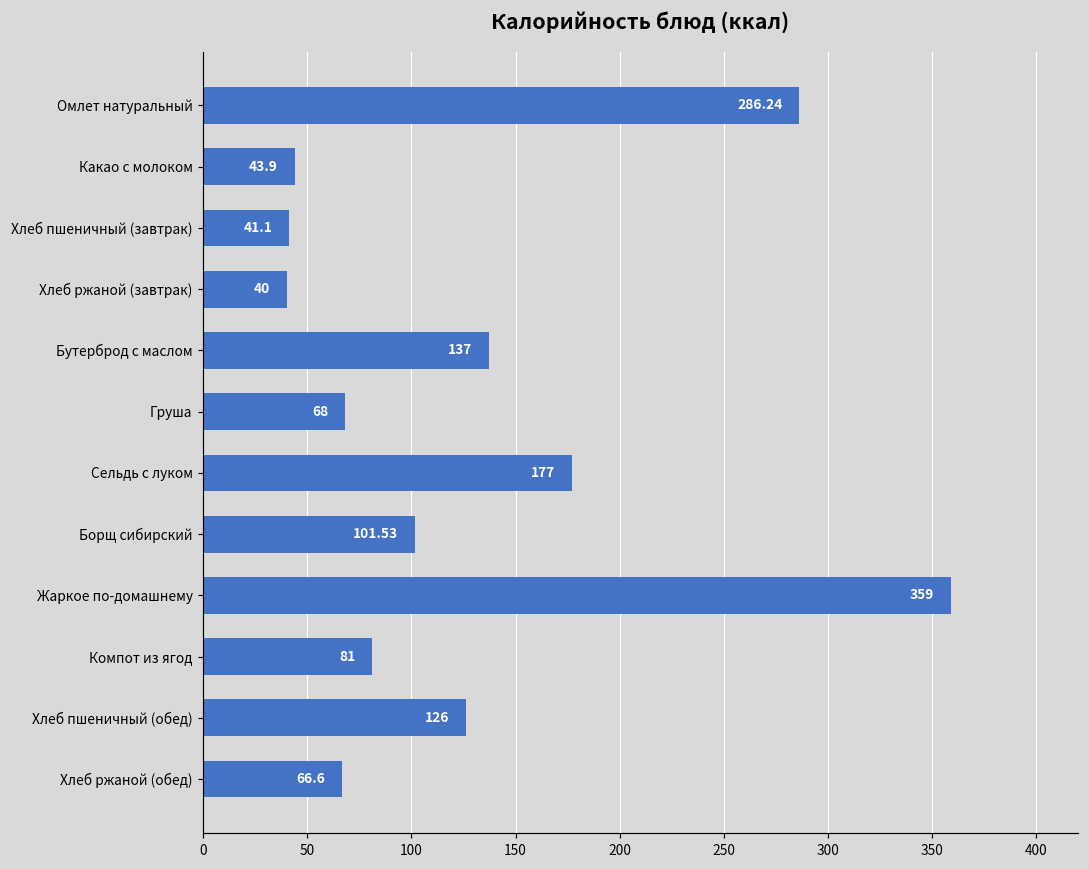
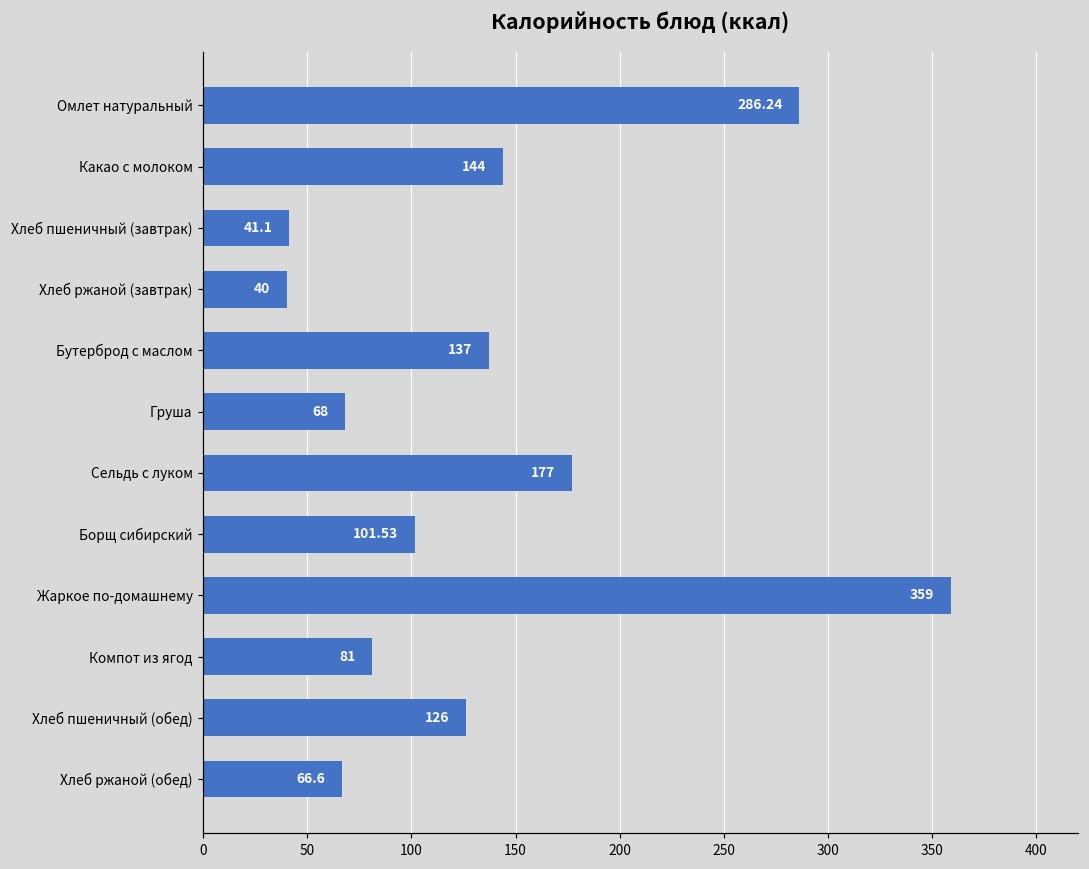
Какао с молоком: 43.9 -> 144
